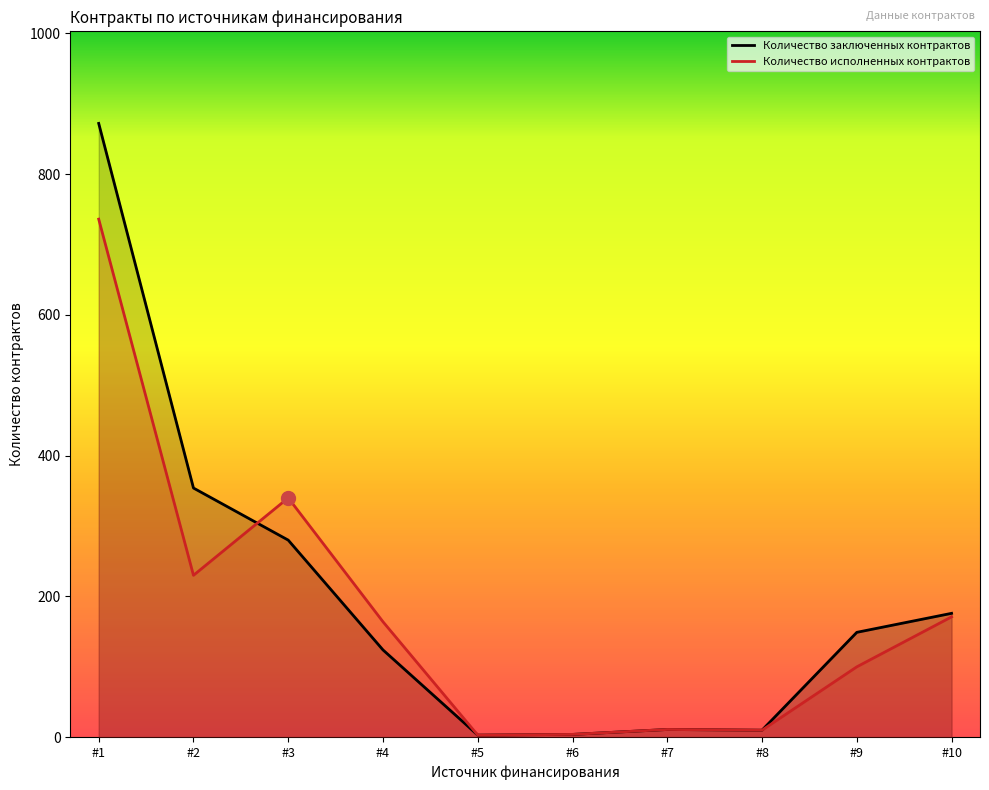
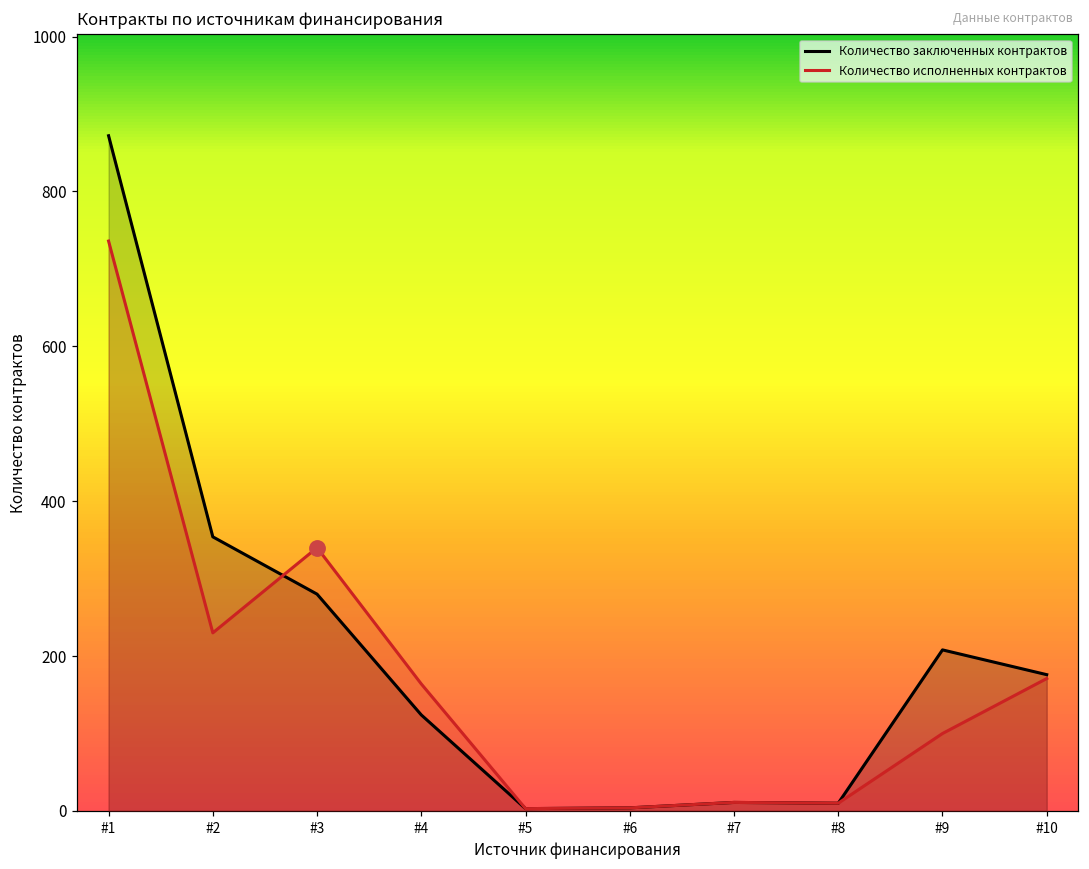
Количество заключенных контрактов, #9: 150 -> 210
